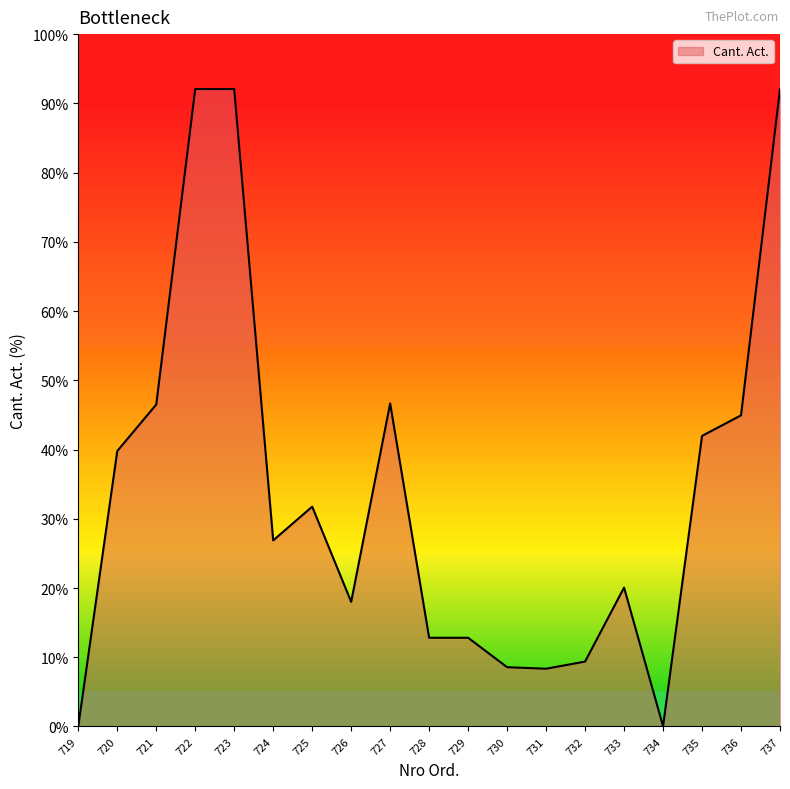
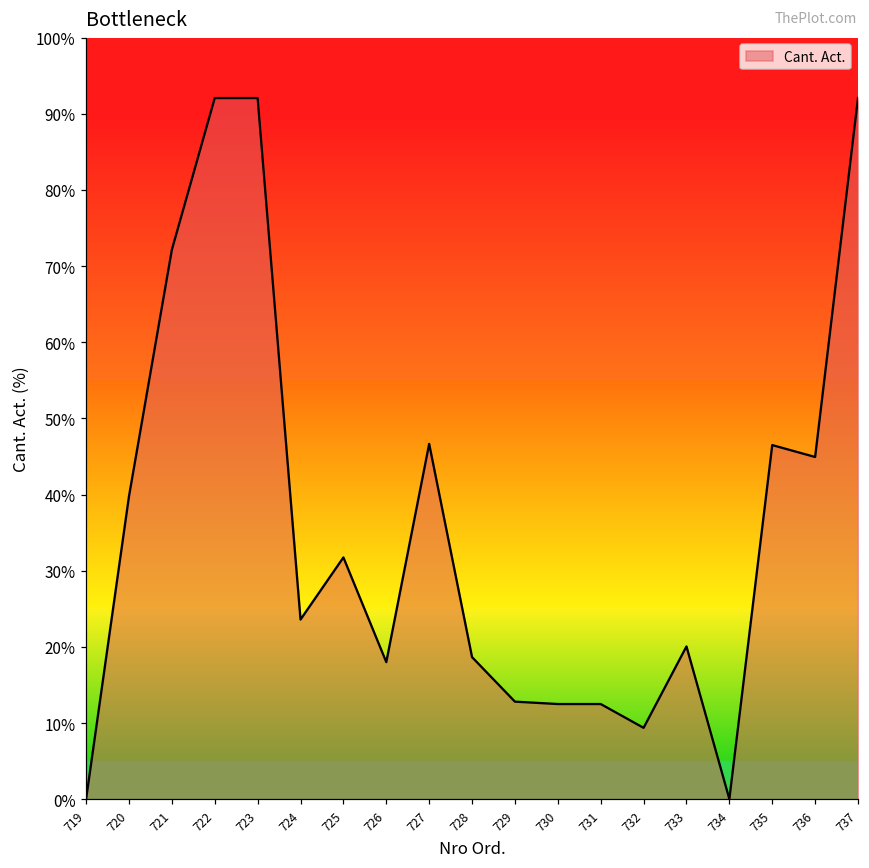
721: 47% -> 72%
724: 27% -> 24%
728: 13% -> 19%
730: 9% -> 13%
731: 8% -> 13%
735: 42% -> 47%
